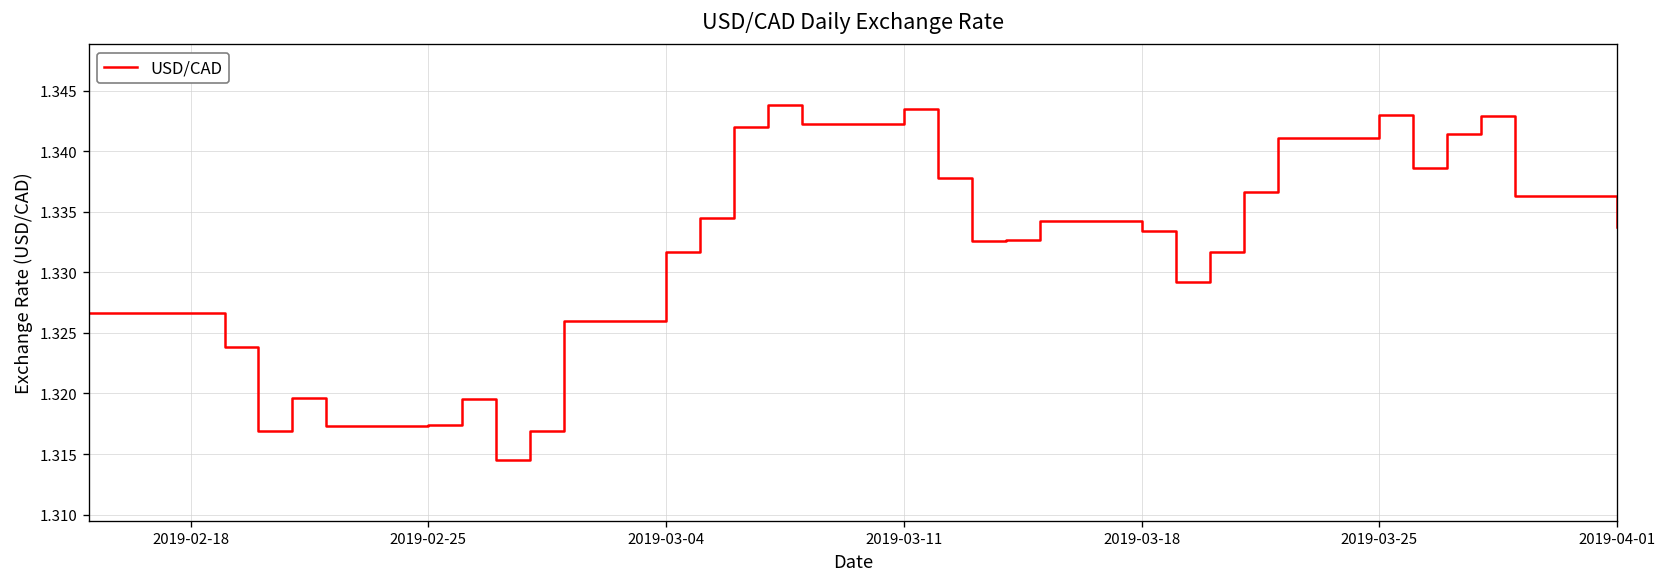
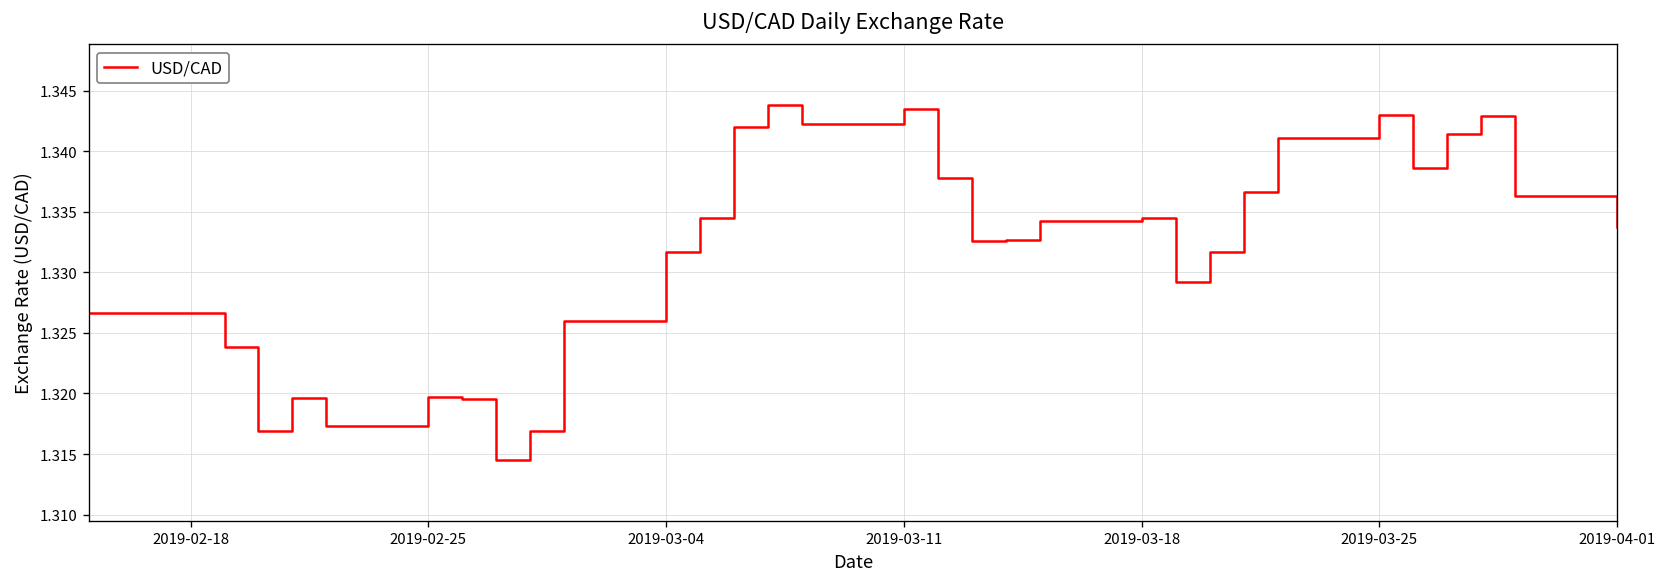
2019-02-25: 1.3174 -> 1.3197
2019-03-18: 1.3334 -> 1.3345
